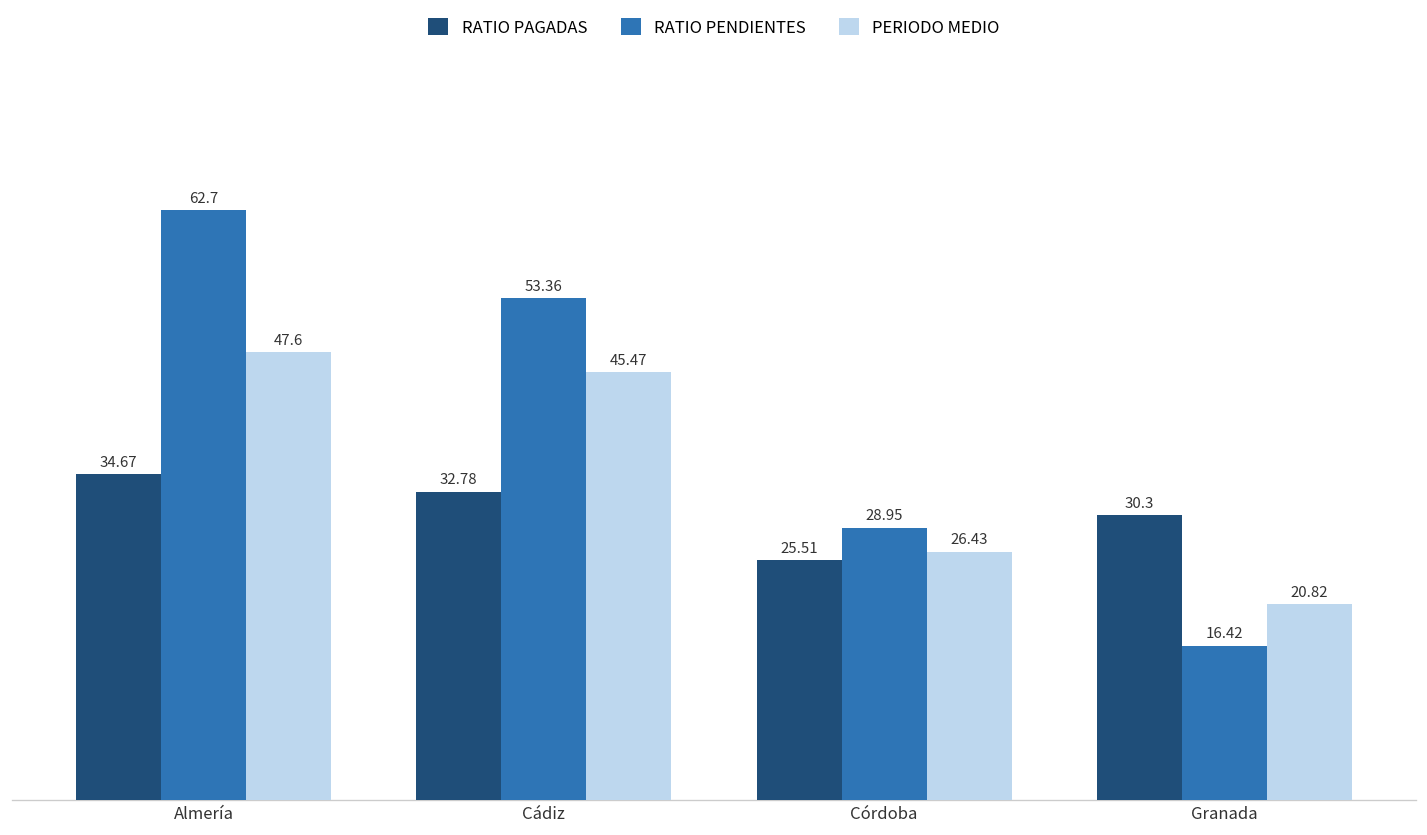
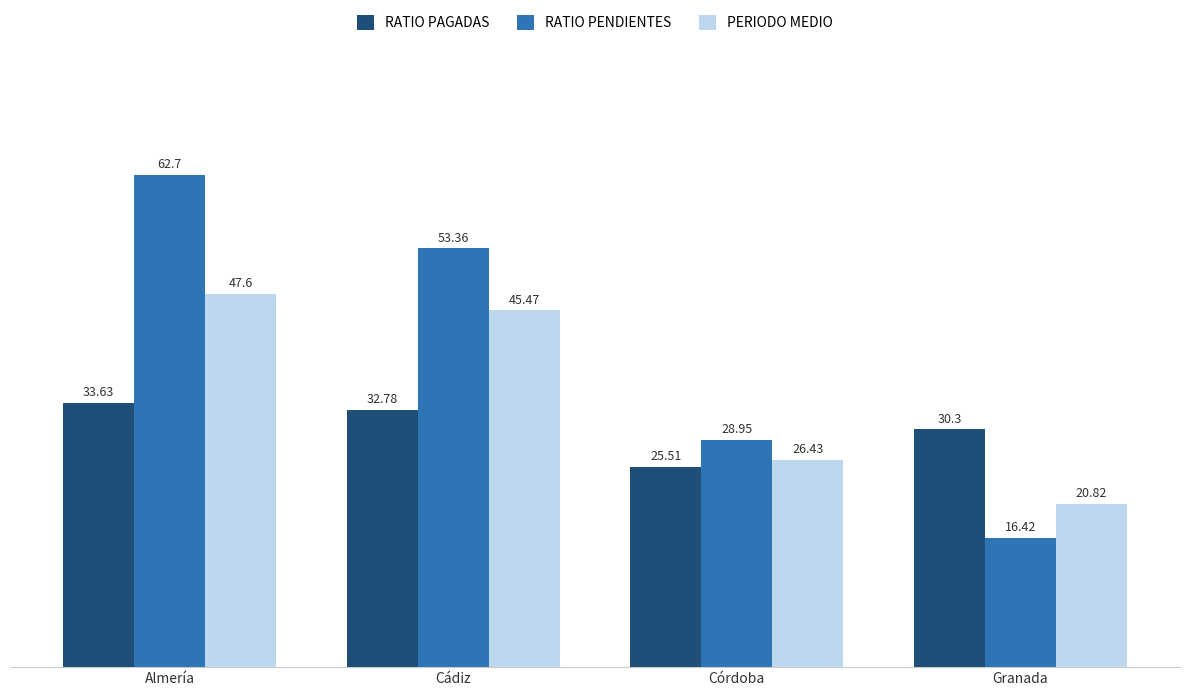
RATIO PAGADAS, Almería: 34.67 -> 33.63
